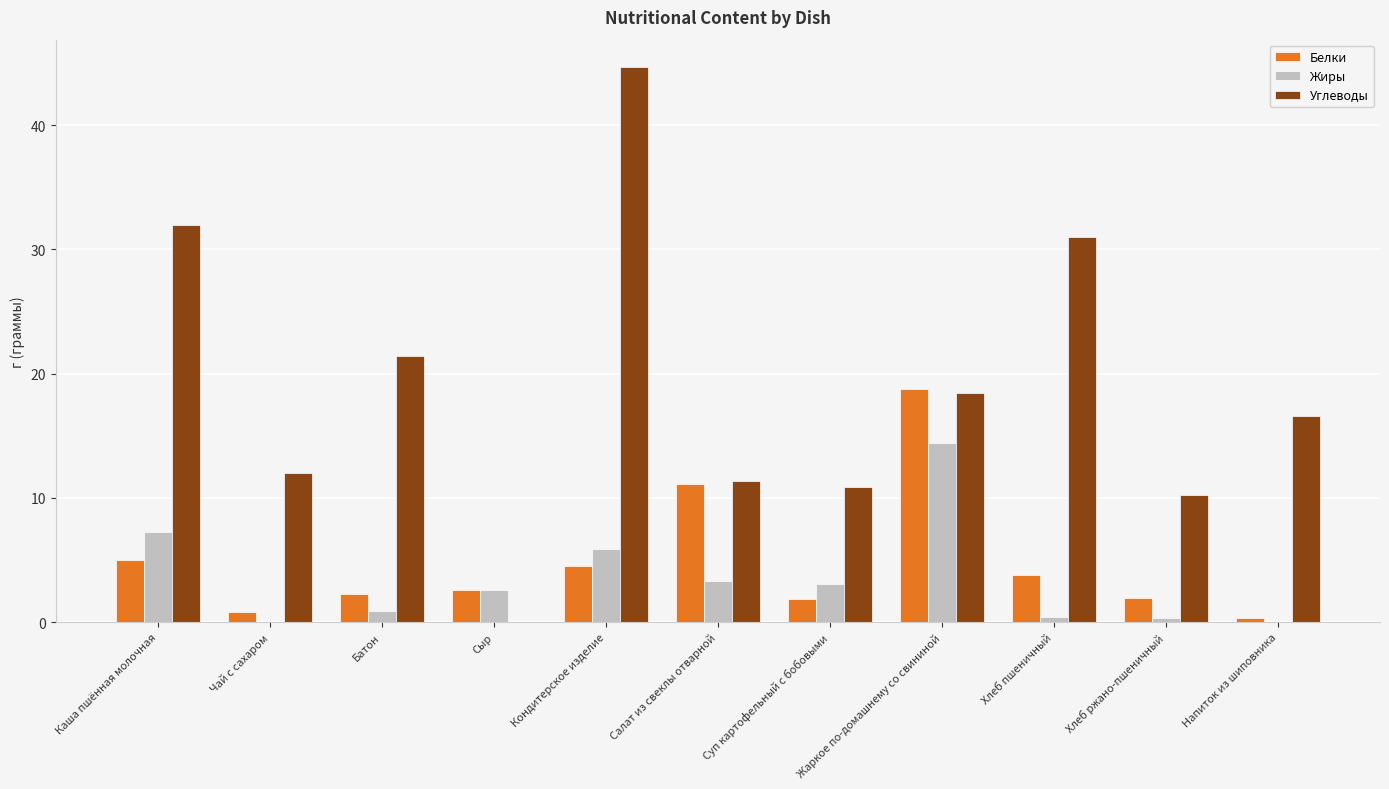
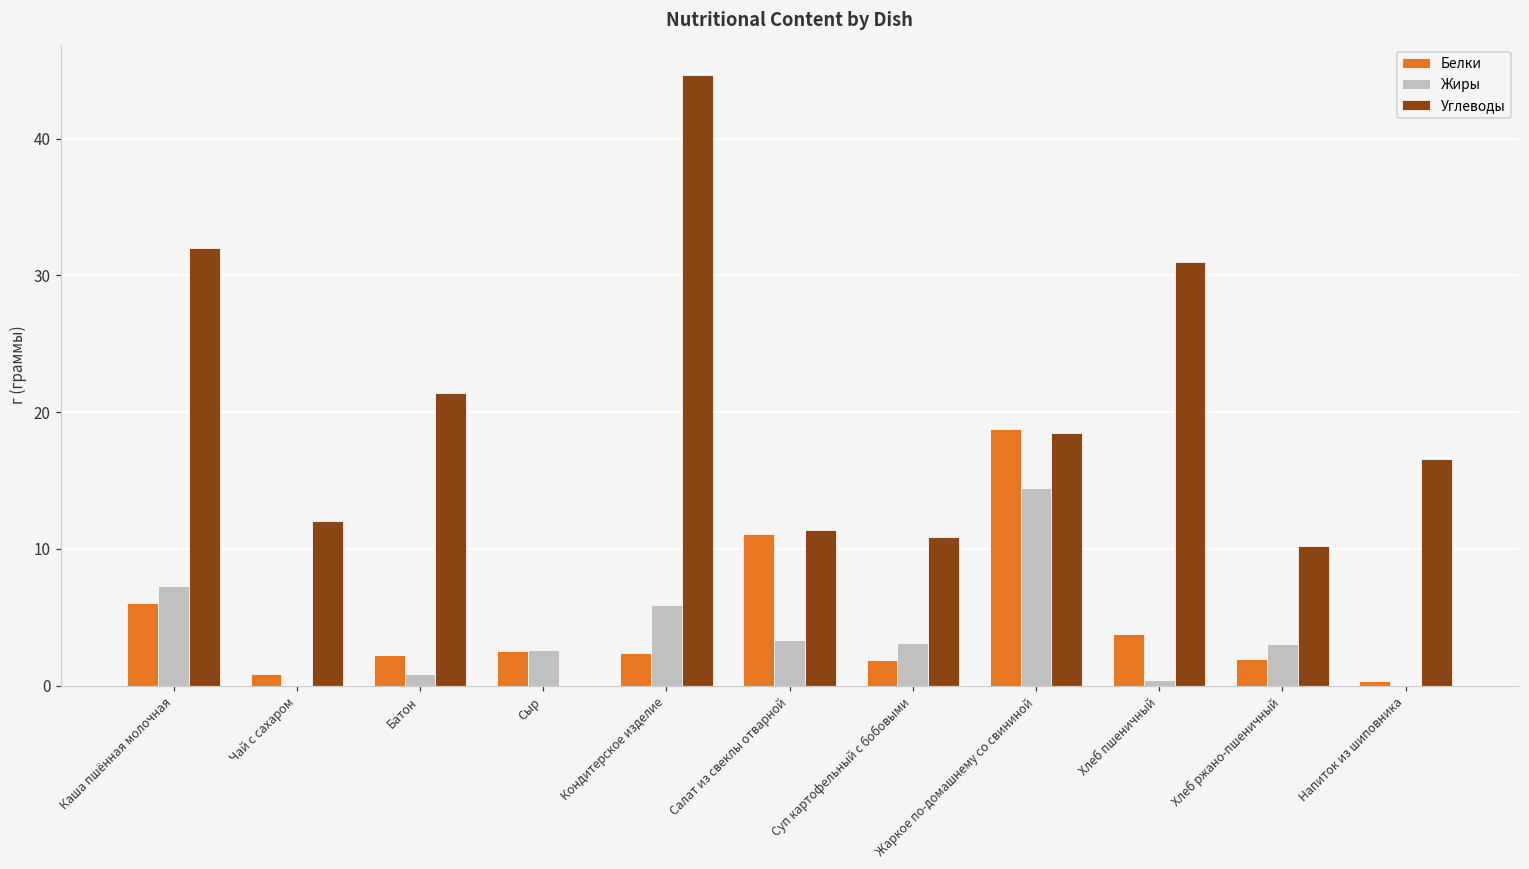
Белки, Каша пшённая молочная: 5.0 -> 6.0
Белки, Кондитерское изделие: 4.5 -> 2.4
Жиры, Хлеб ржано-пшеничный: 0.4 -> 3.0
